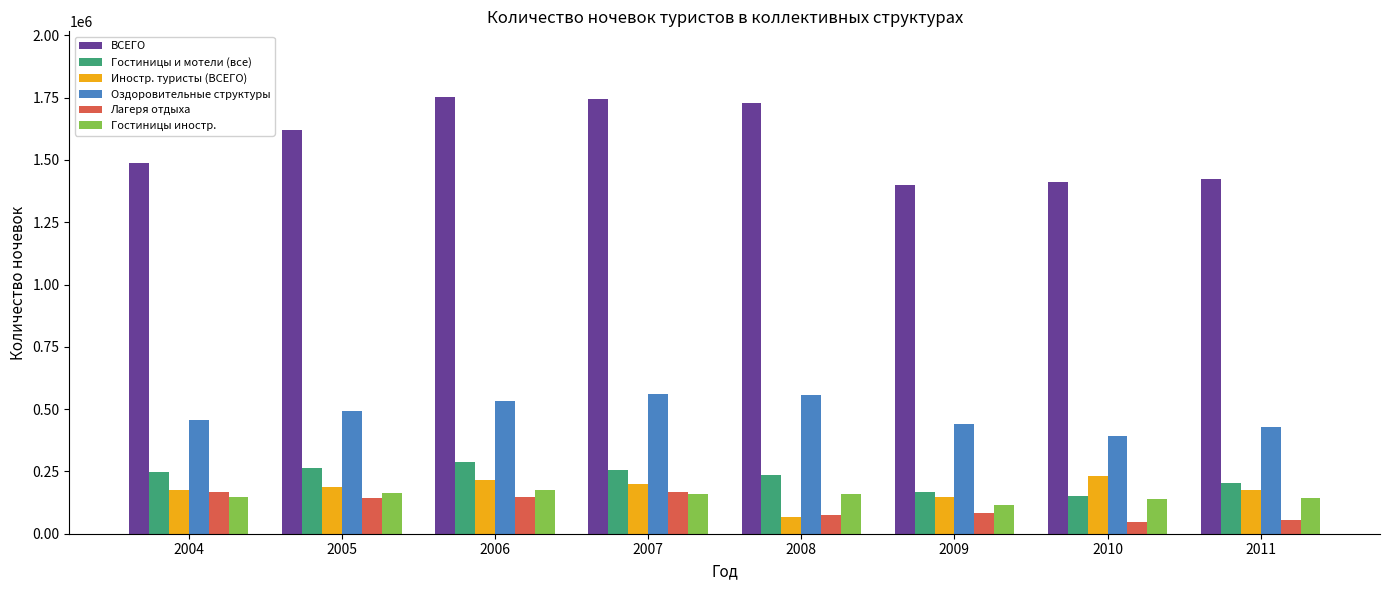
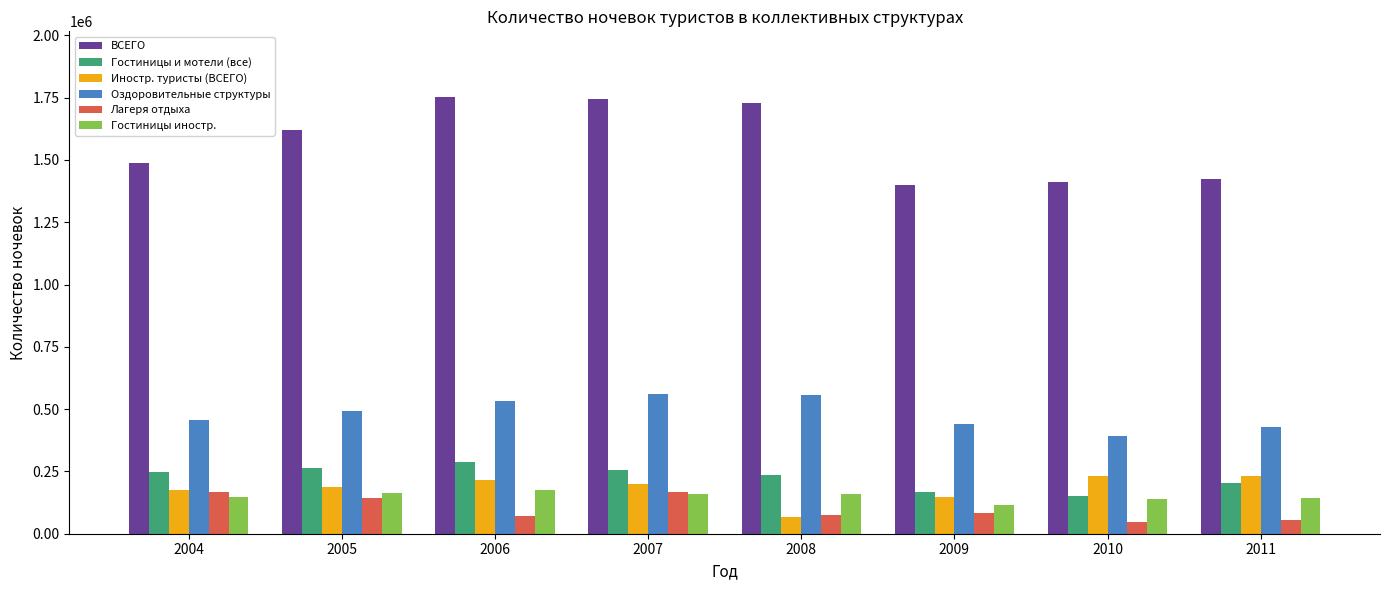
Лагеря отдыха, 2006: 150000 -> 70000
Иностр. туристы (ВСЕГО), 2011: 170000 -> 230000
